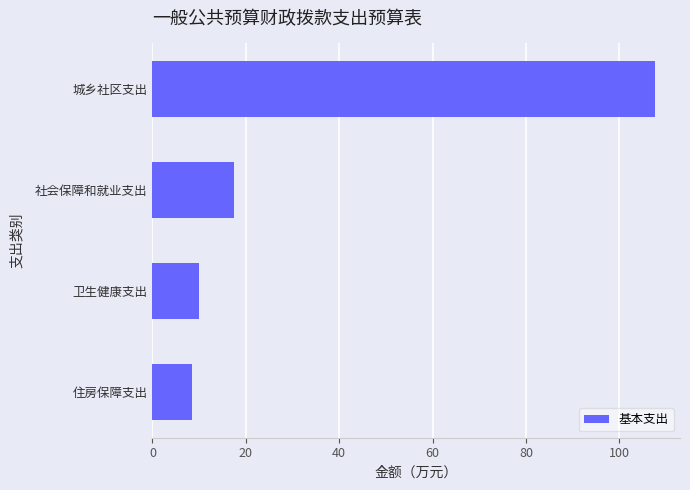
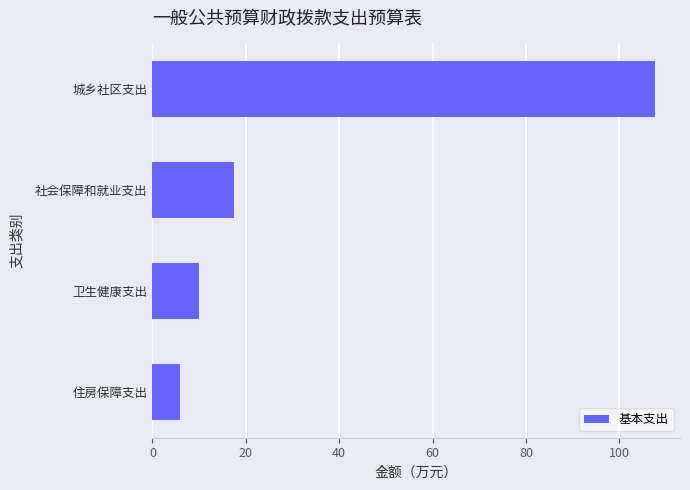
住房保障支出: 9 -> 6
